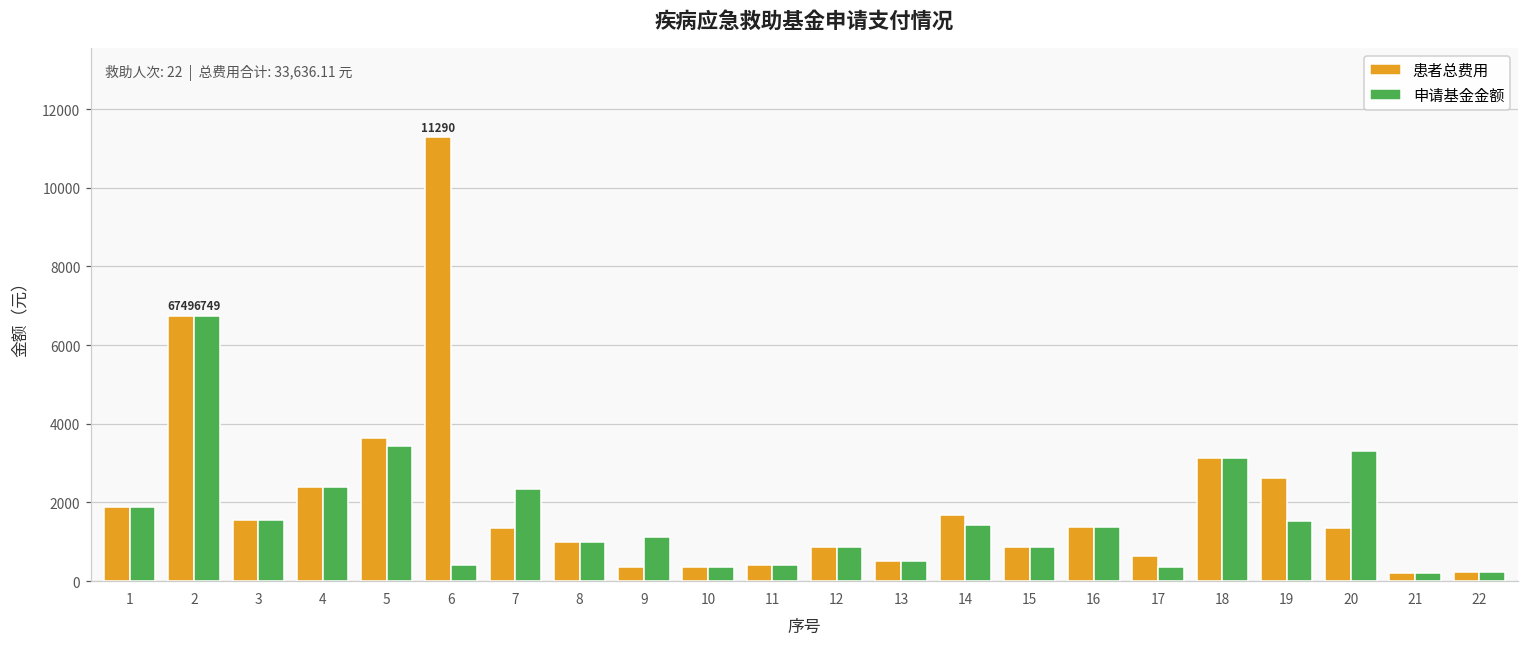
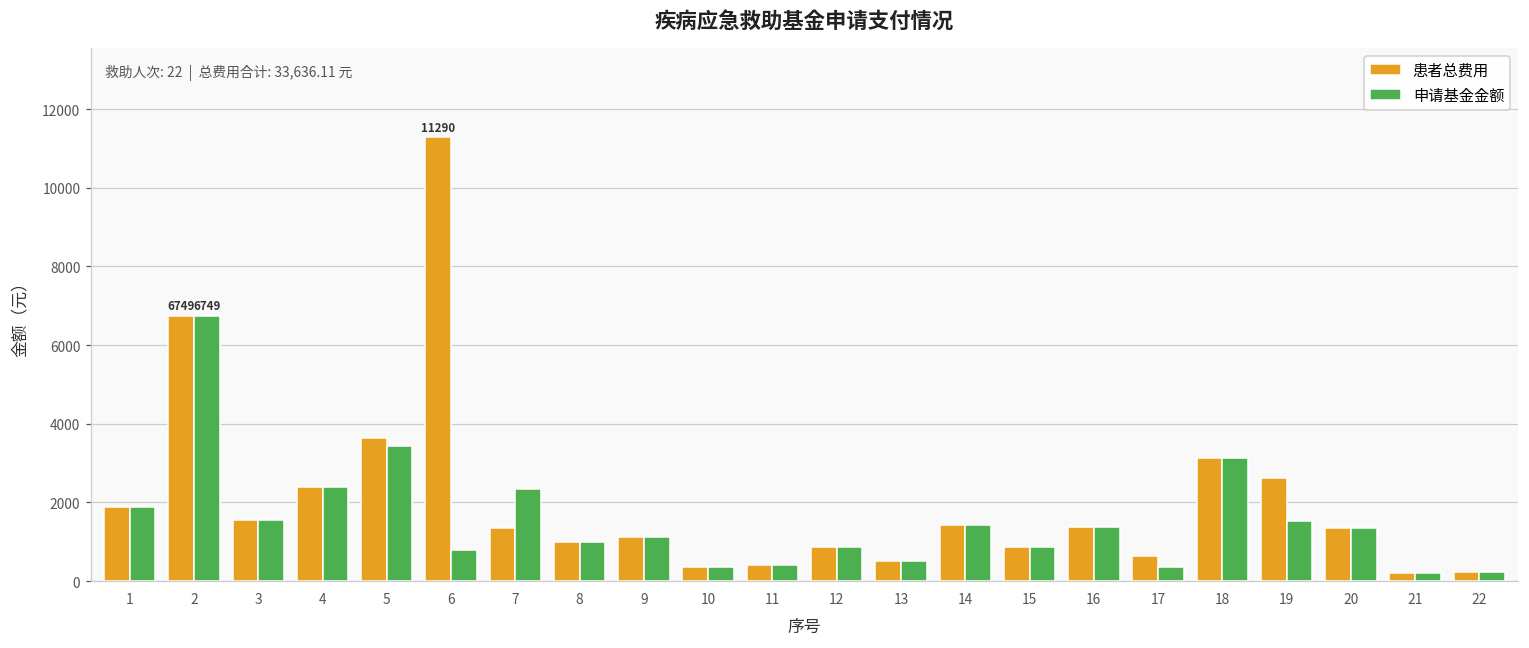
申请基金金额, 6: 400 -> 800
患者总费用, 9: 300 -> 1100
患者总费用, 14: 1700 -> 1400
申请基金金额, 20: 3300 -> 1400
